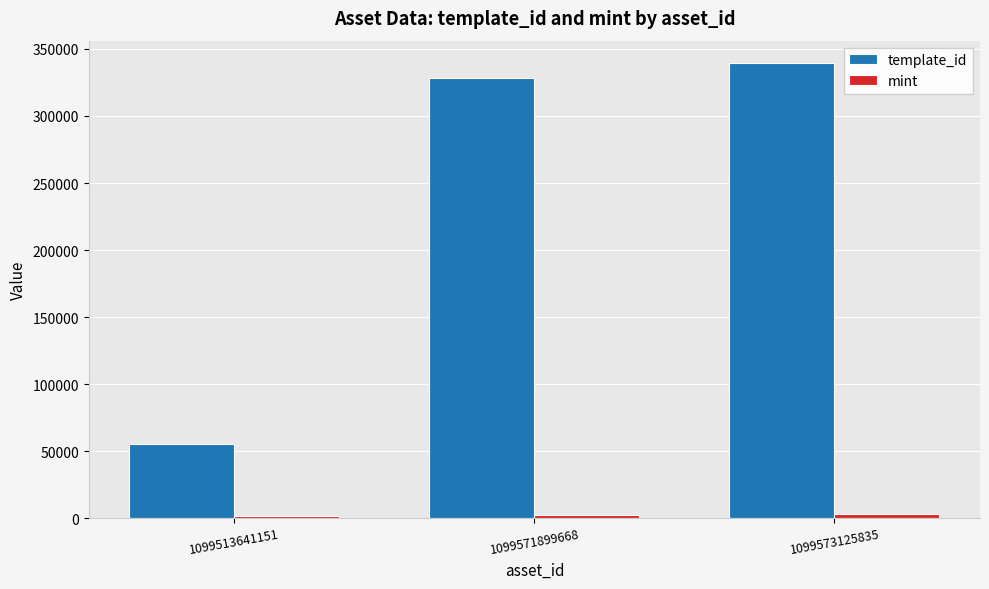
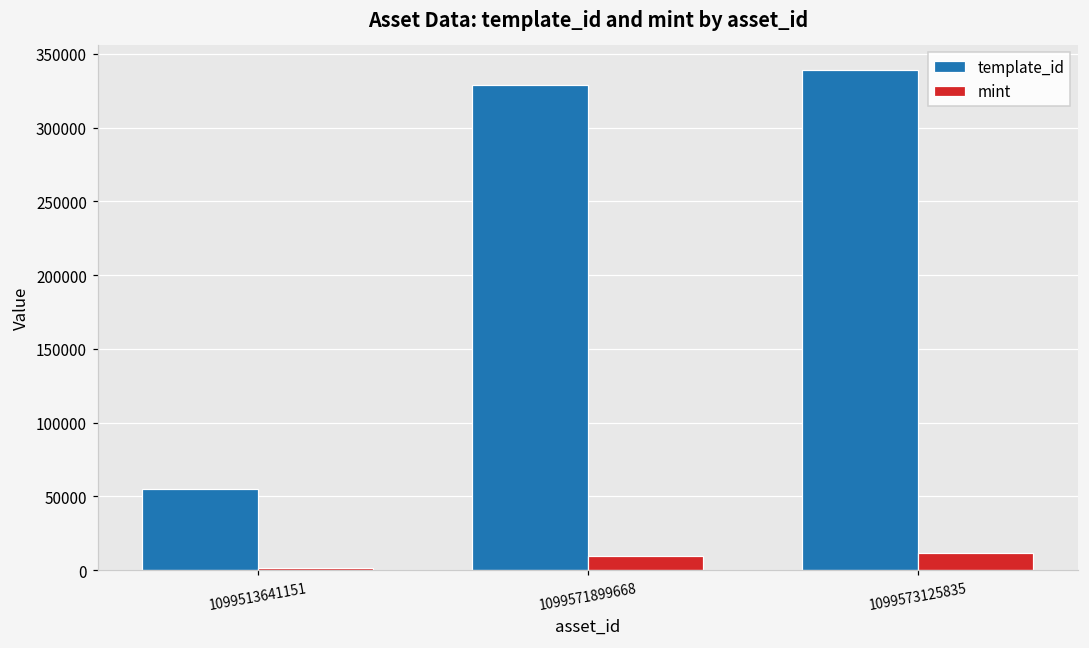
mint, 1099571899668: 2000 -> 10000
mint, 1099573125835: 3000 -> 11000
